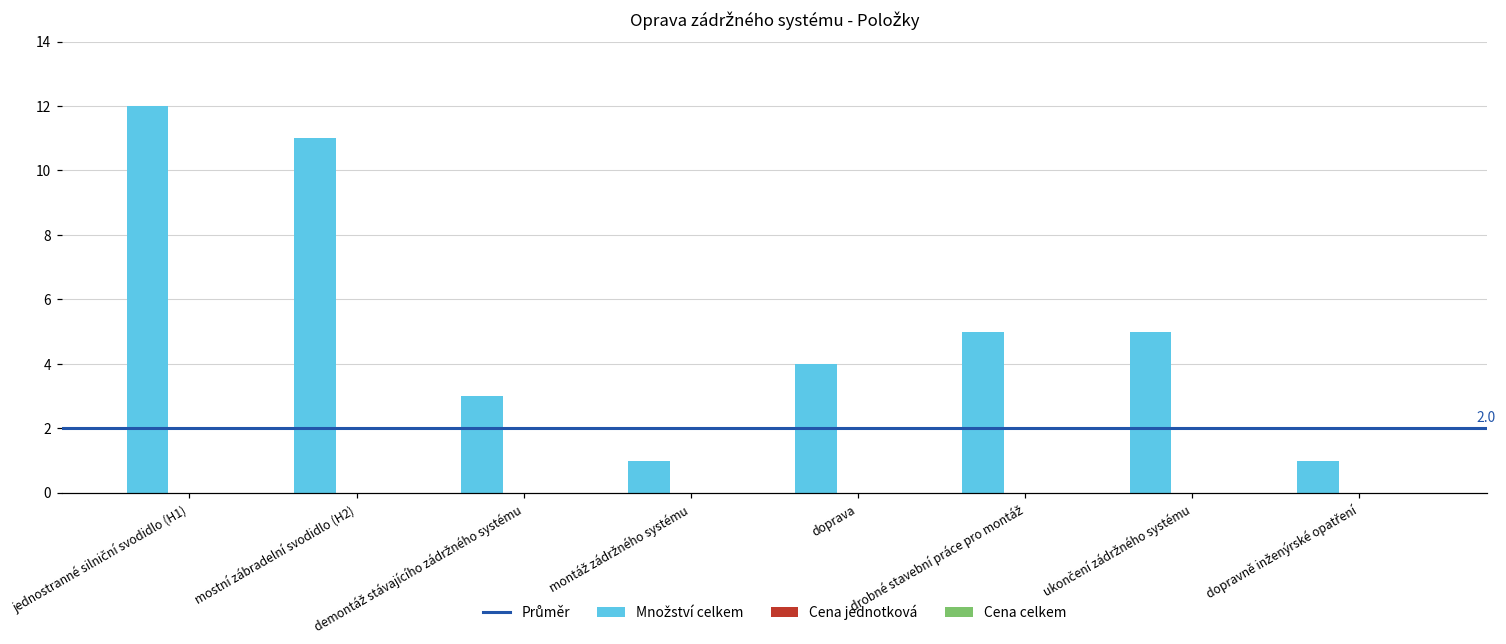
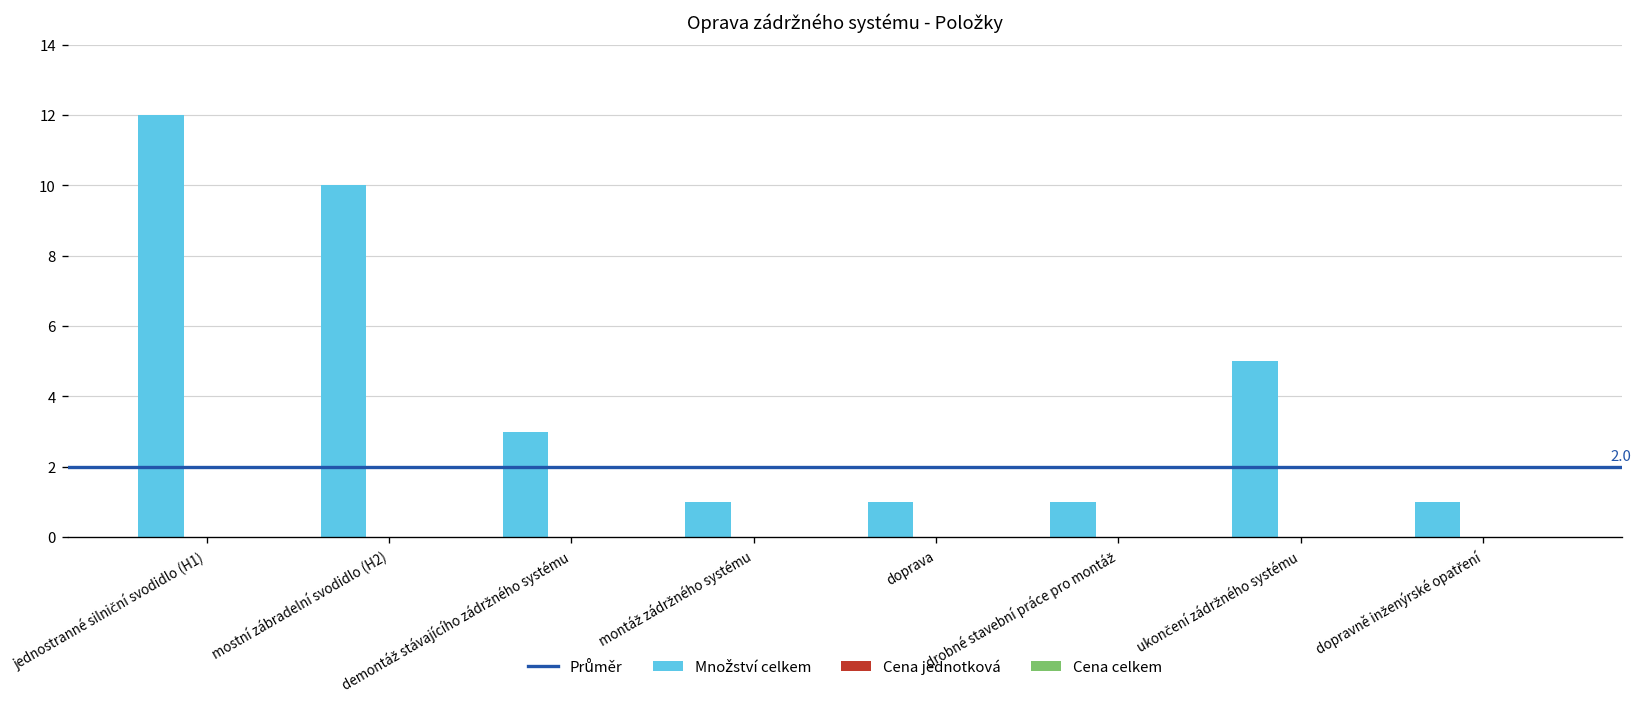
Množství celkem, mostní zábradelní svodidlo (H2): 11 -> 10
Množství celkem, doprava: 4 -> 1
Množství celkem, drobné stavební práce pro montáž: 5 -> 1
